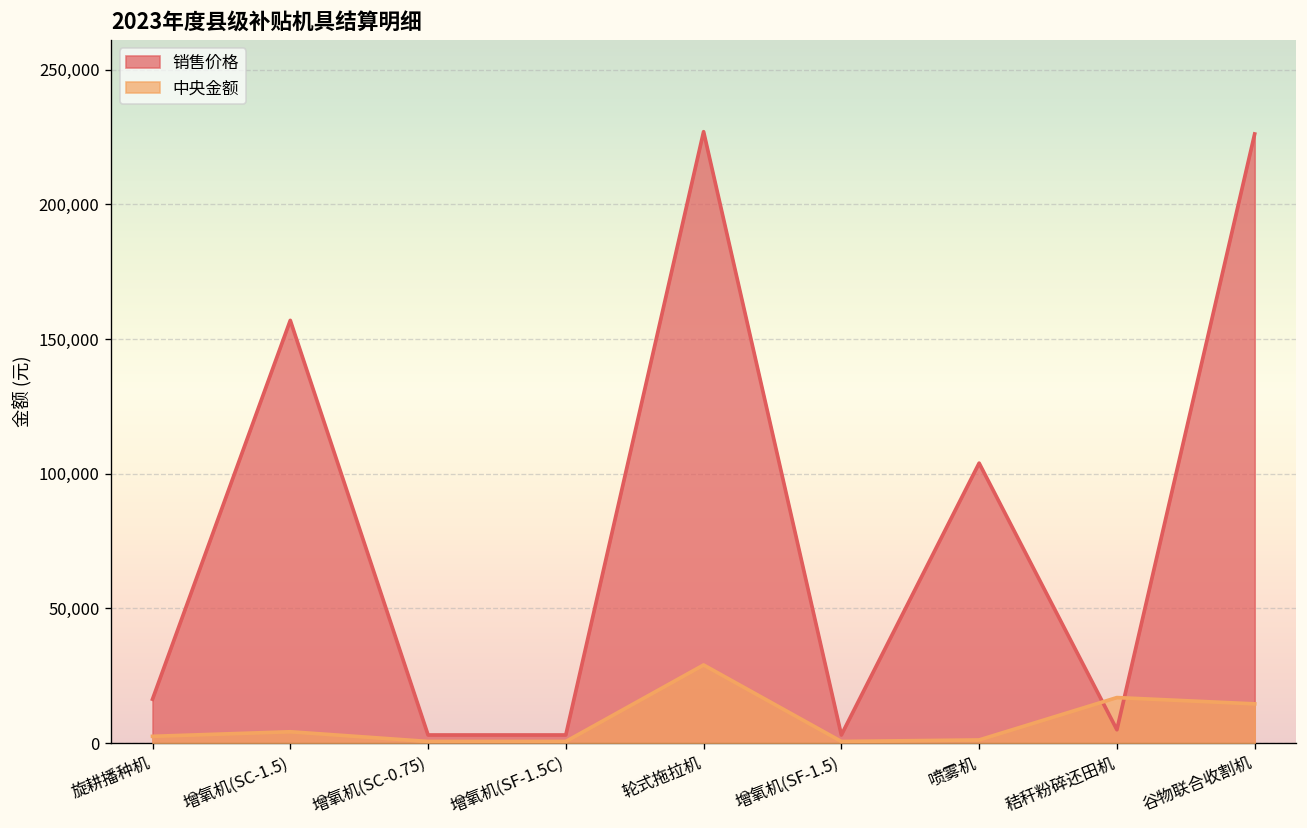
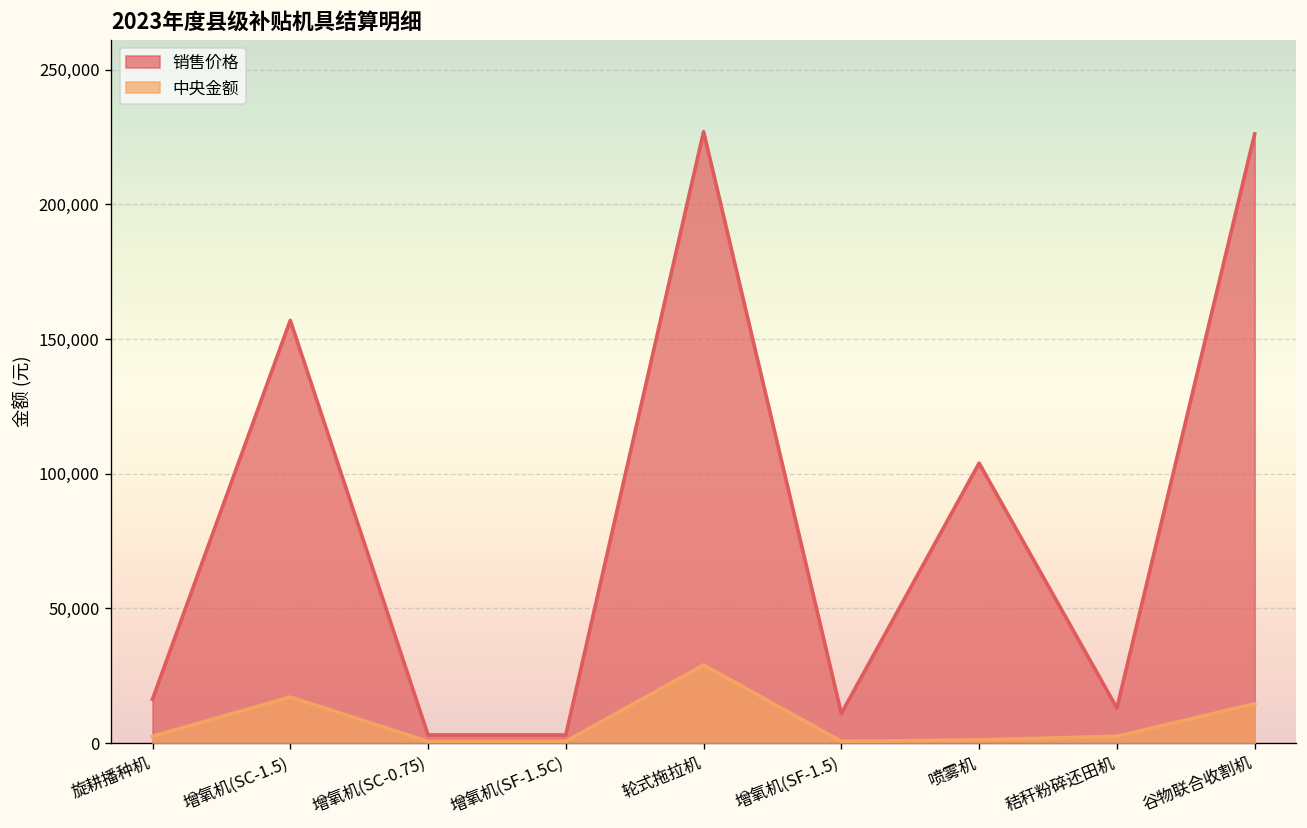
中央金额, 增氧机(SC-1.5): 4,000 -> 17,000
销售价格, 增氧机(SF-1.5): 3,000 -> 11,000
销售价格, 秸秆粉碎还田机: 5,000 -> 13,000
中央金额, 秸秆粉碎还田机: 17,000 -> 3,000
